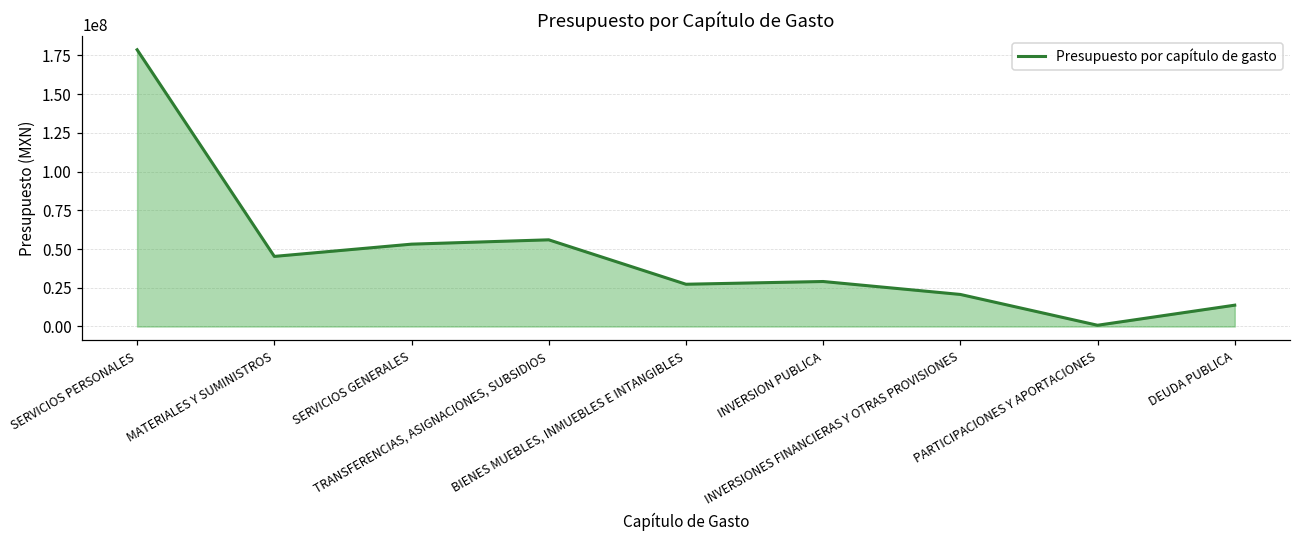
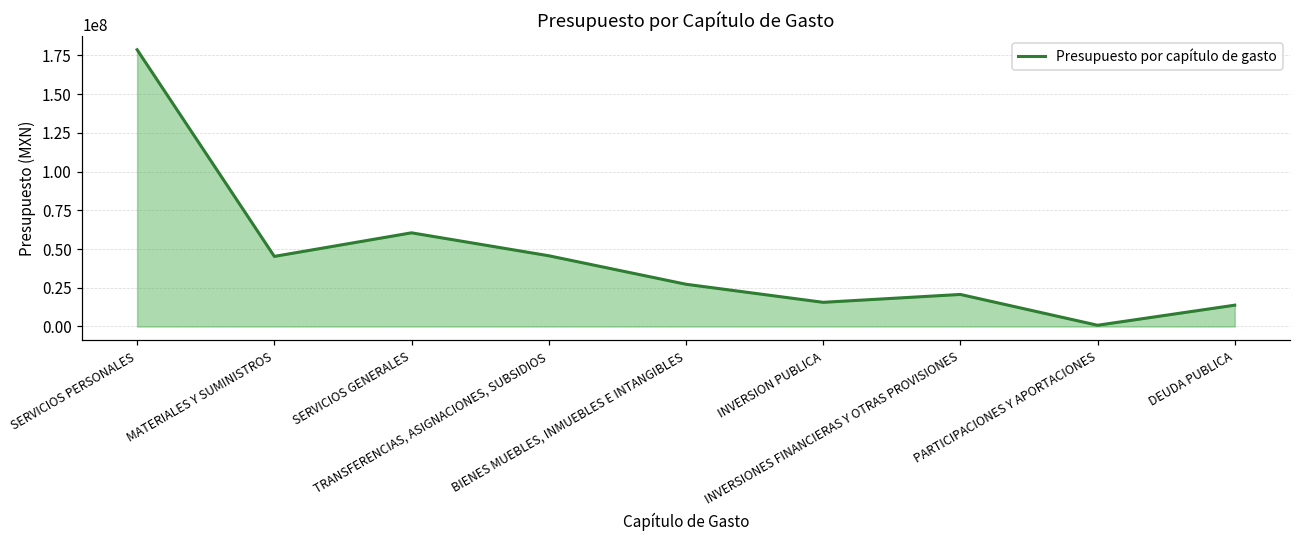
SERVICIOS GENERALES: 53000000 -> 60000000
TRANSFERENCIAS, ASIGNACIONES, SUBSIDIOS: 56000000 -> 46000000
INVERSION PUBLICA: 29000000 -> 16000000
